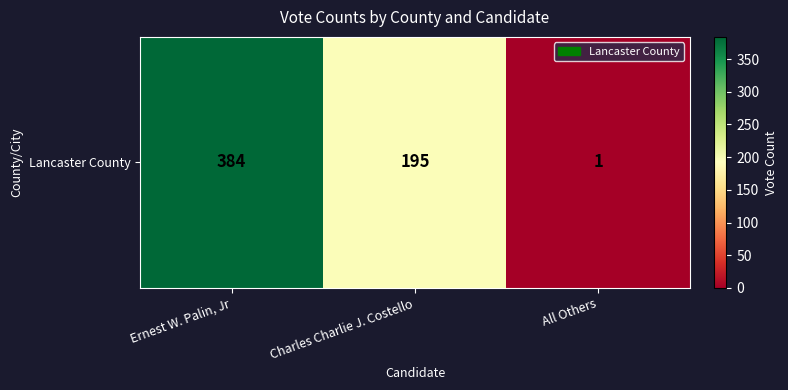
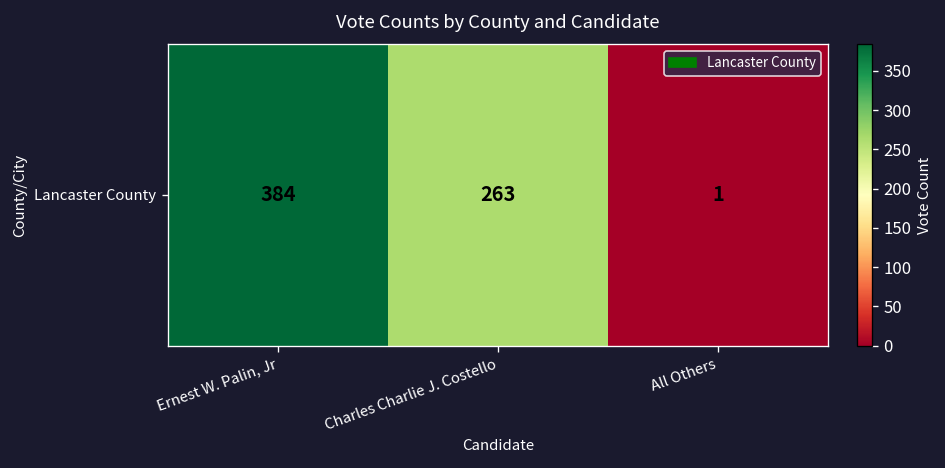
Lancaster County, Charles Charlie J. Costello: 195 -> 263
